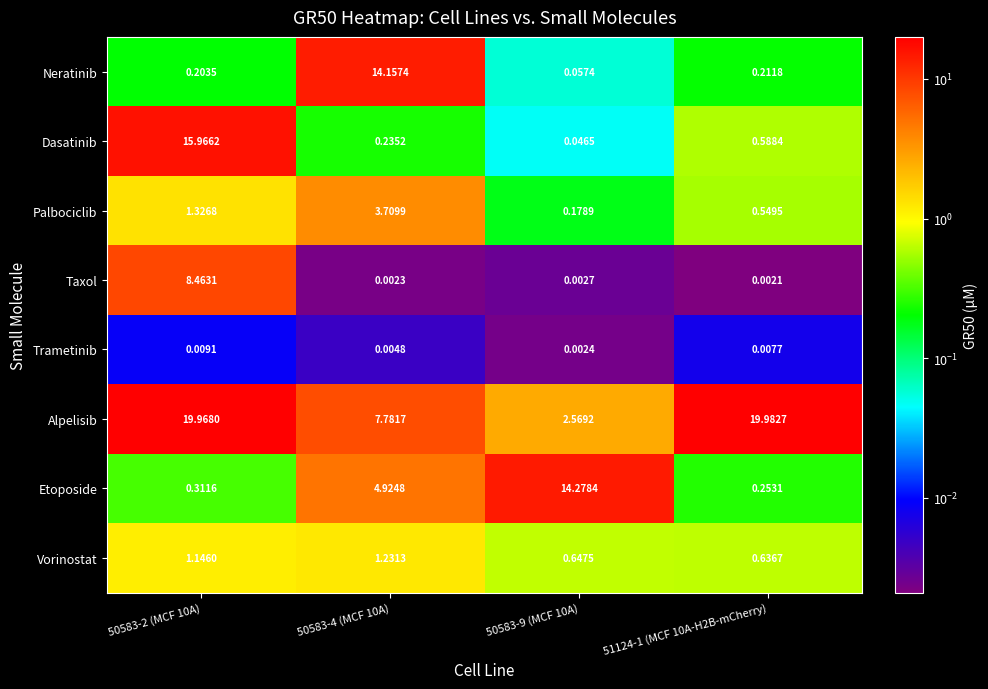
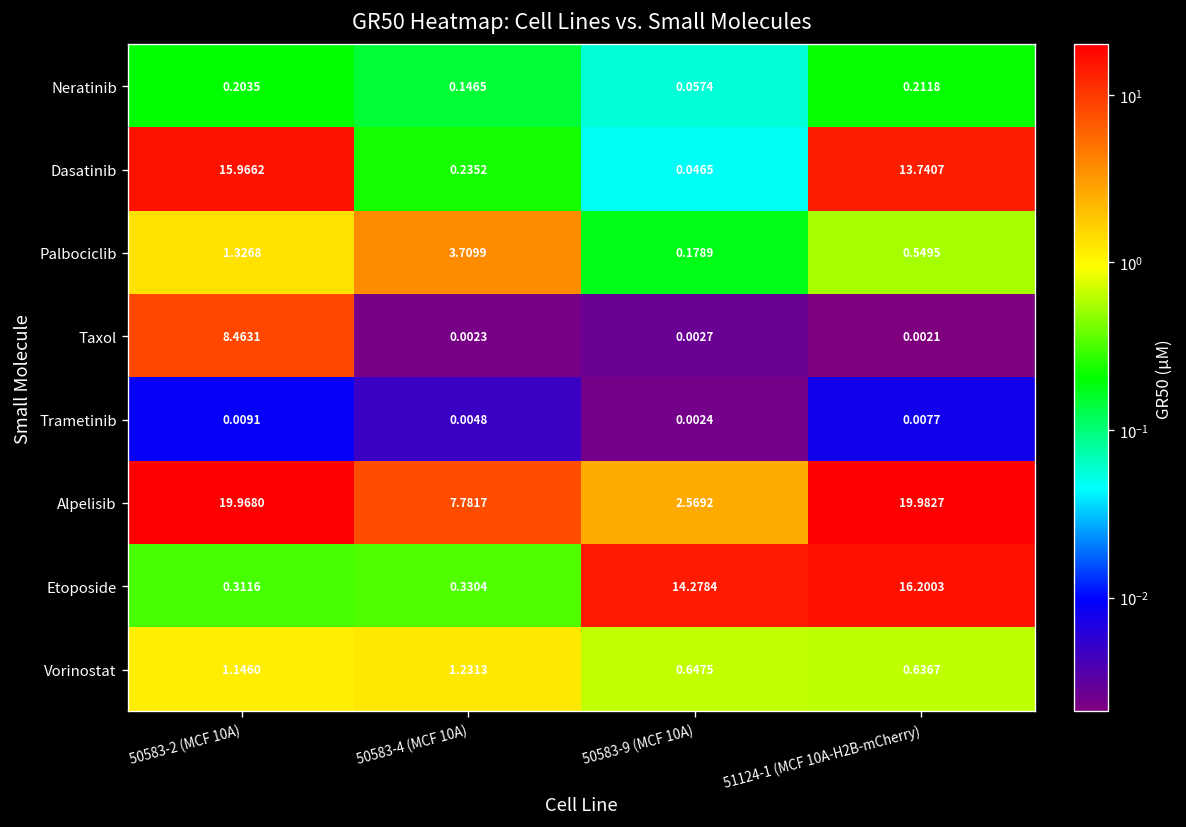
Neratinib, 50583-4 (MCF 10A): 14.1574 -> 0.1465
Dasatinib, 51124-1 (MCF 10A-H2B-mCherry): 0.5884 -> 13.7407
Etoposide, 50583-4 (MCF 10A): 4.9248 -> 0.3304
Etoposide, 51124-1 (MCF 10A-H2B-mCherry): 0.2531 -> 16.2003
